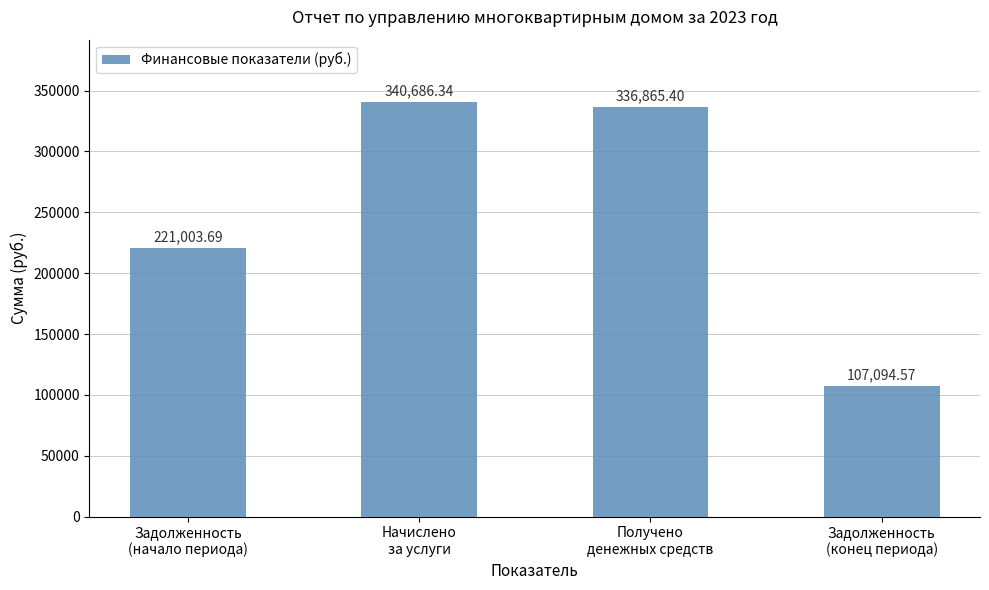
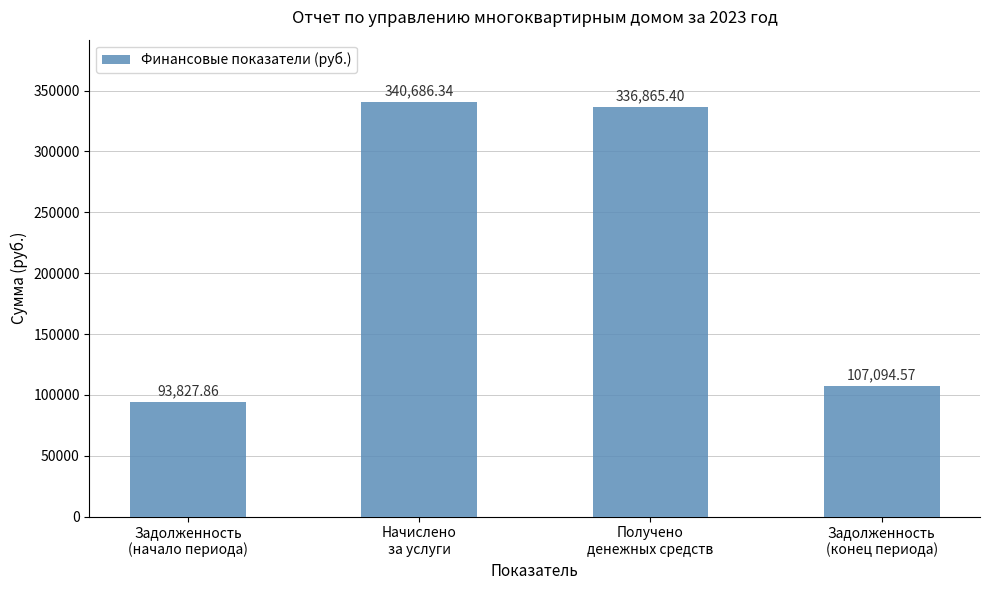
Задолженность (начало периода): 221,003.69 -> 93,827.86
